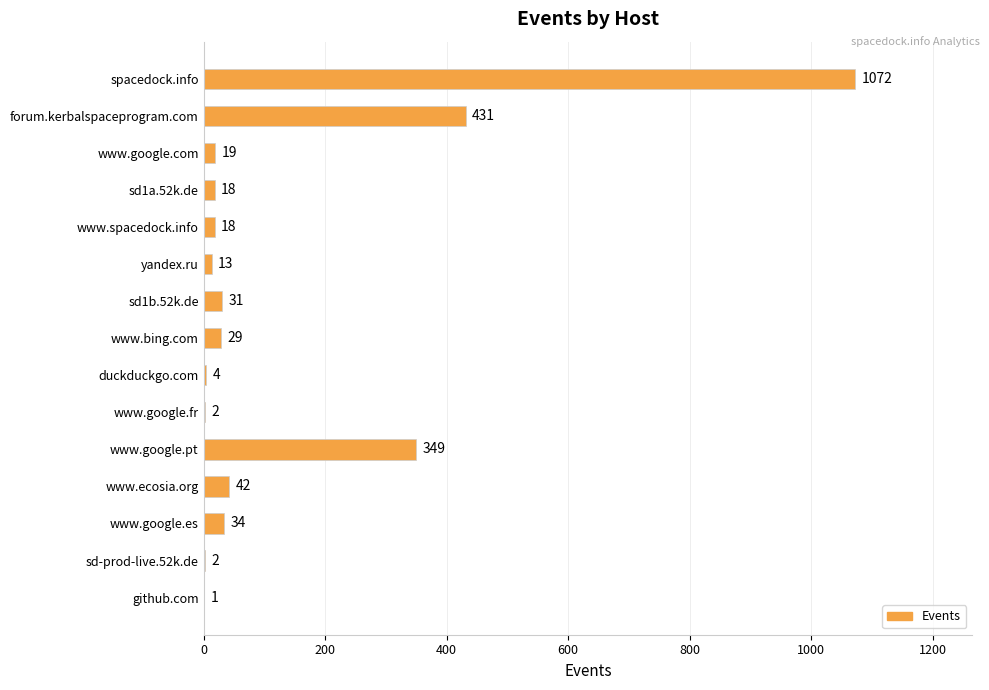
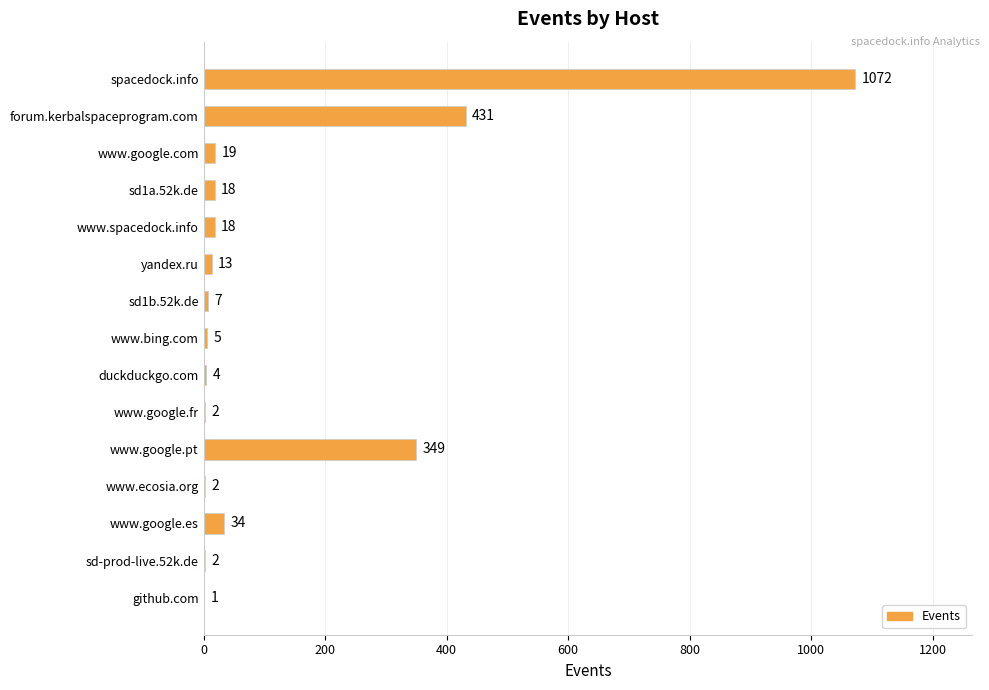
sd1b.52k.de: 31 -> 7
www.bing.com: 29 -> 5
www.ecosia.org: 42 -> 2
